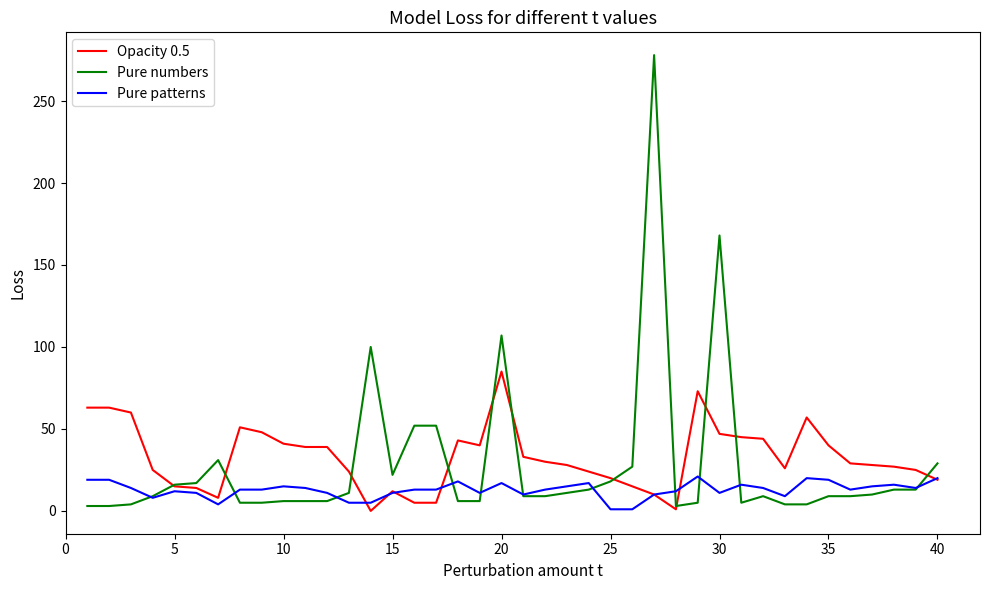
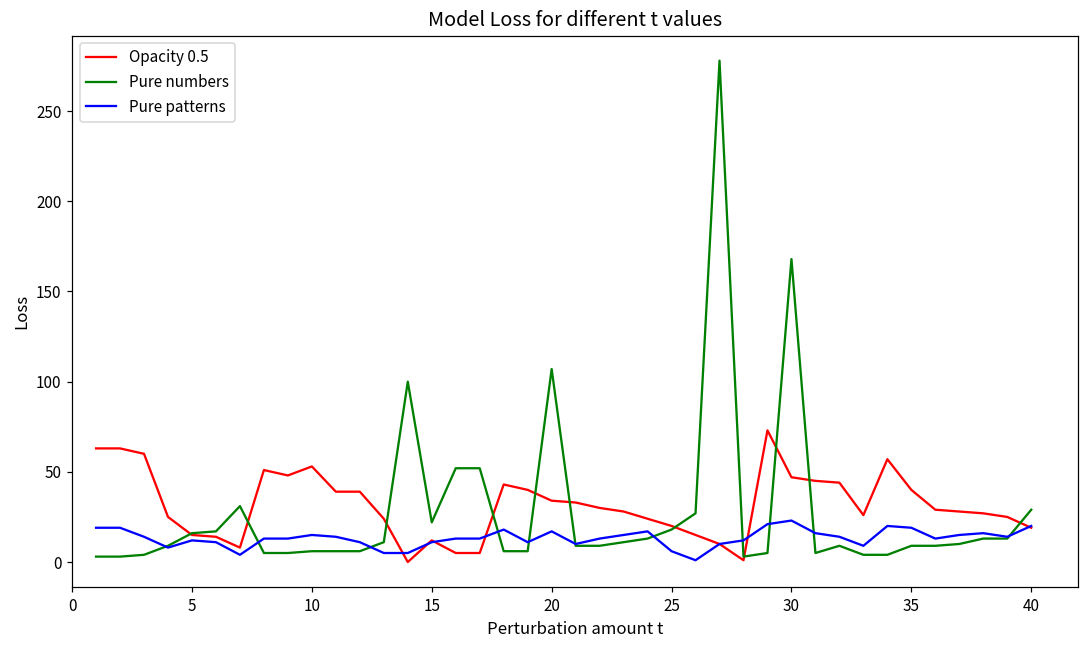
Opacity 0.5, 10: 41 -> 53
Opacity 0.5, 20: 85 -> 34
Pure patterns, 25: 1 -> 6
Pure patterns, 30: 11 -> 23
